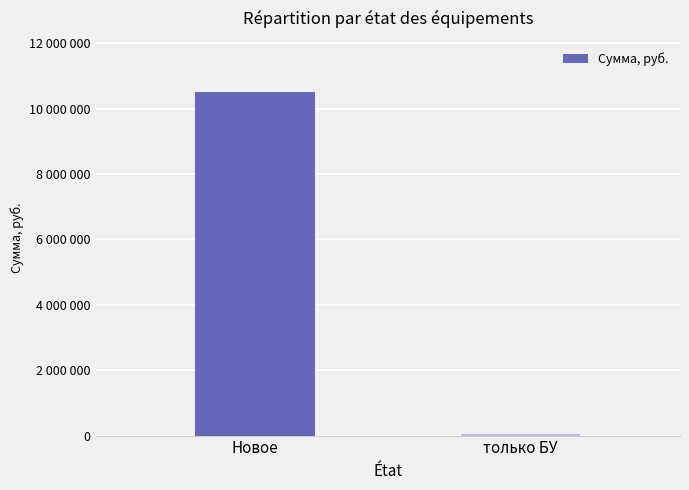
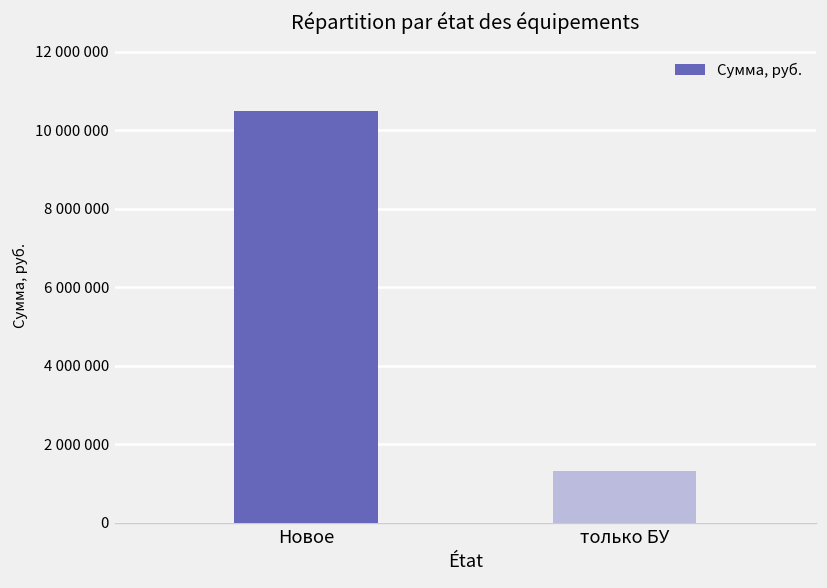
только БУ: 0 -> 1300000
